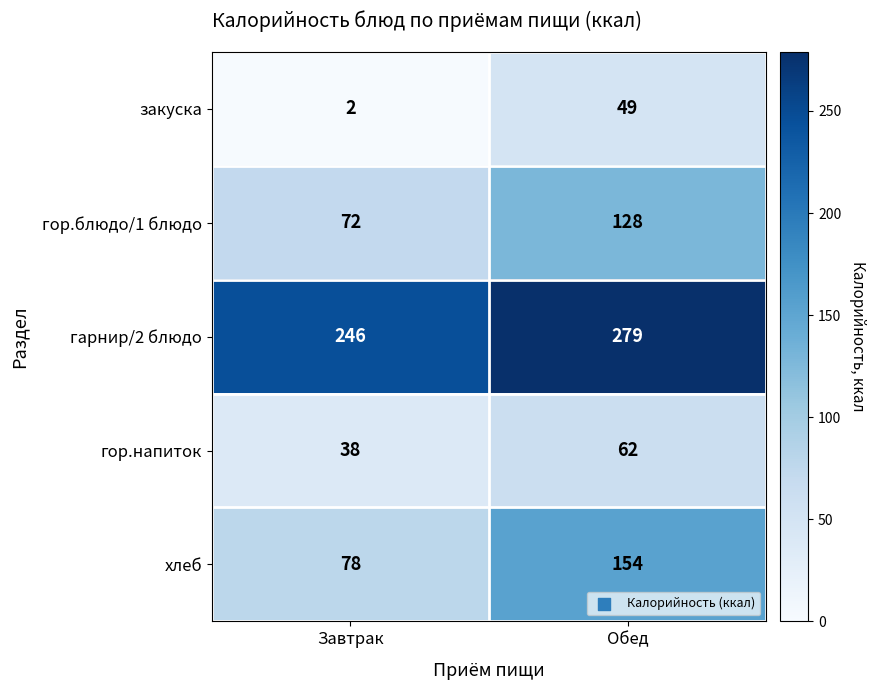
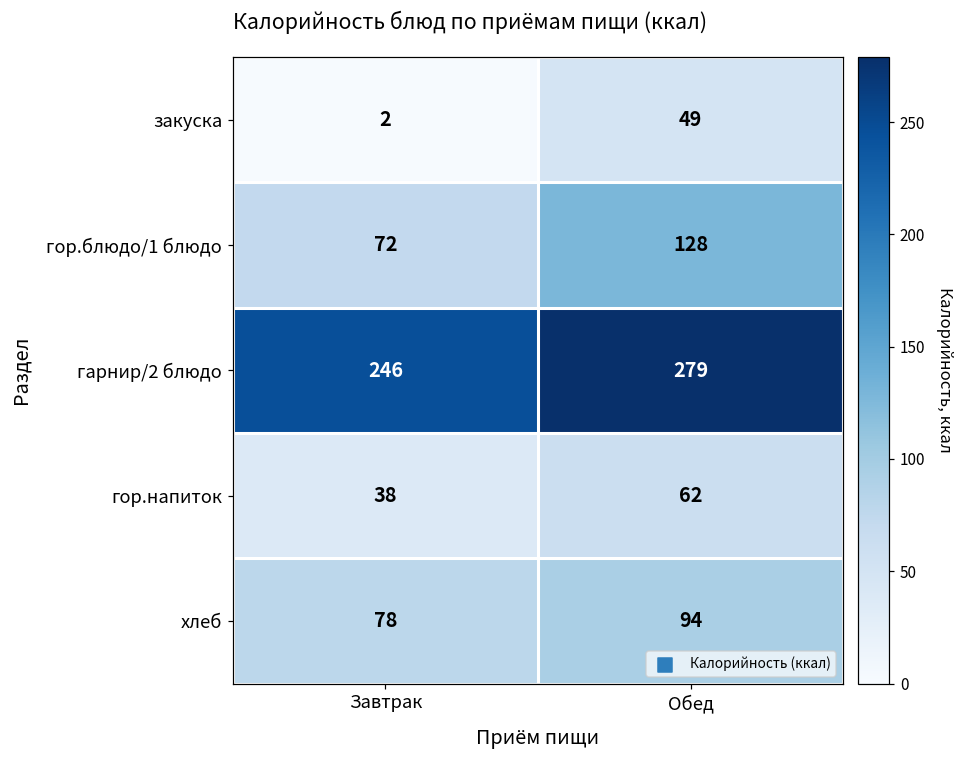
хлеб, Обед: 154 -> 94
